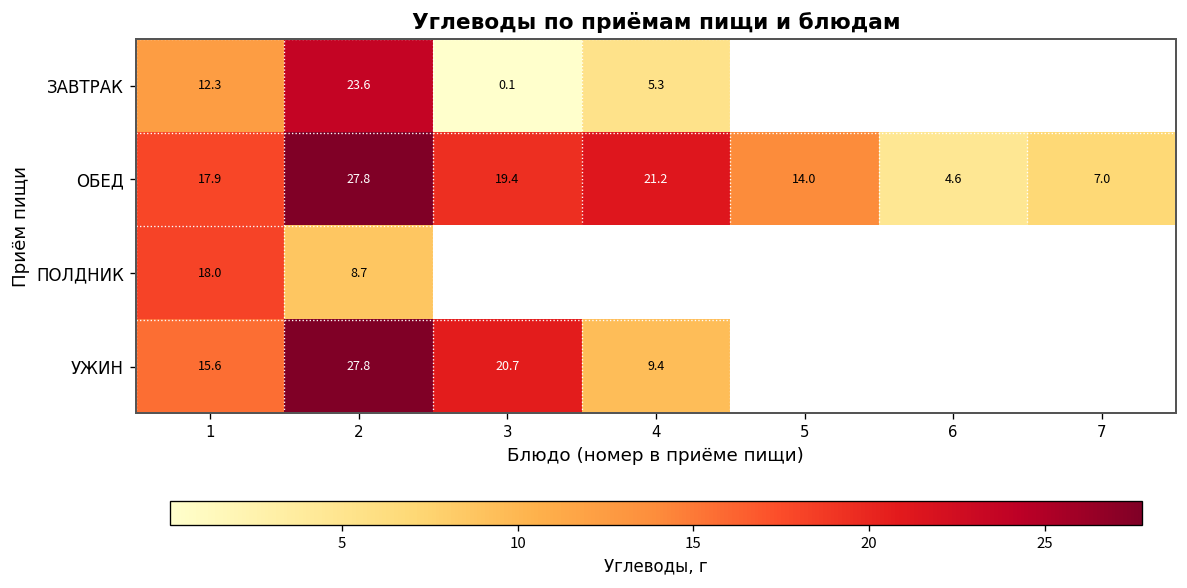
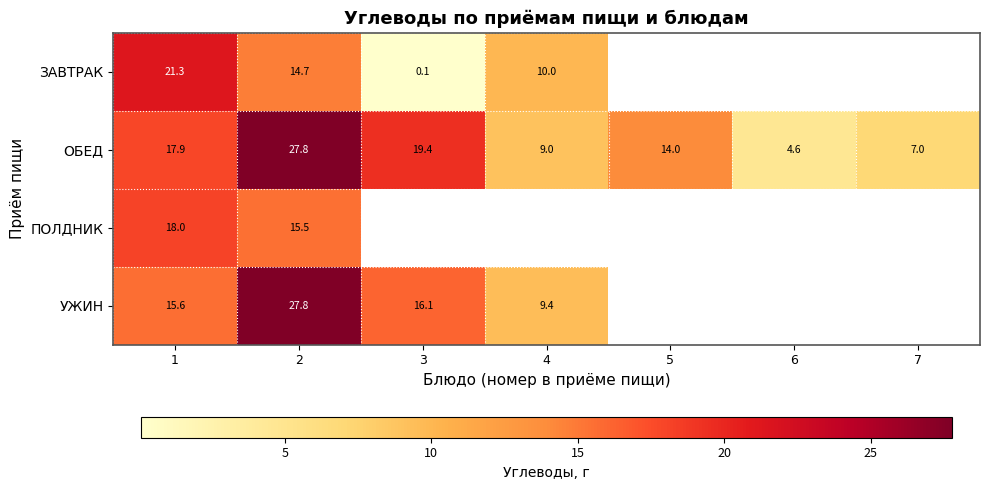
ЗАВТРАК, 1: 12.3 -> 21.3
ЗАВТРАК, 2: 23.6 -> 14.7
ЗАВТРАК, 4: 5.3 -> 10.0
ОБЕД, 4: 21.2 -> 9.0
ПОЛДНИК, 2: 8.7 -> 15.5
УЖИН, 3: 20.7 -> 16.1
